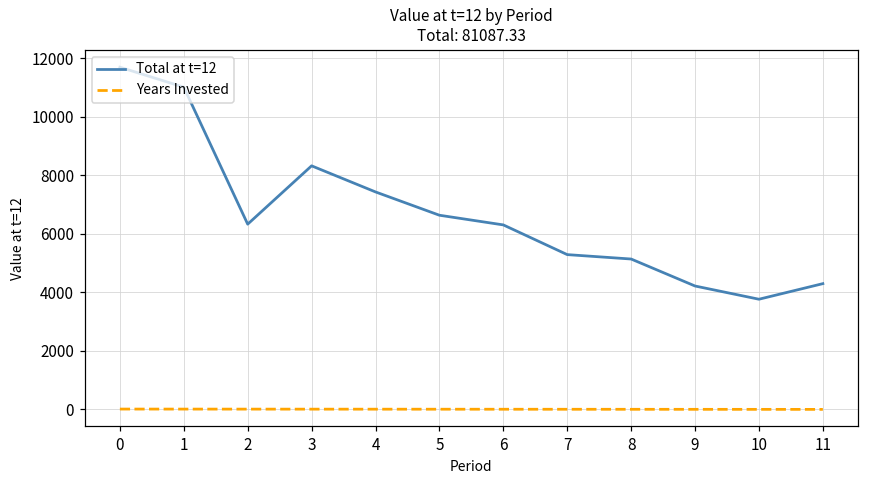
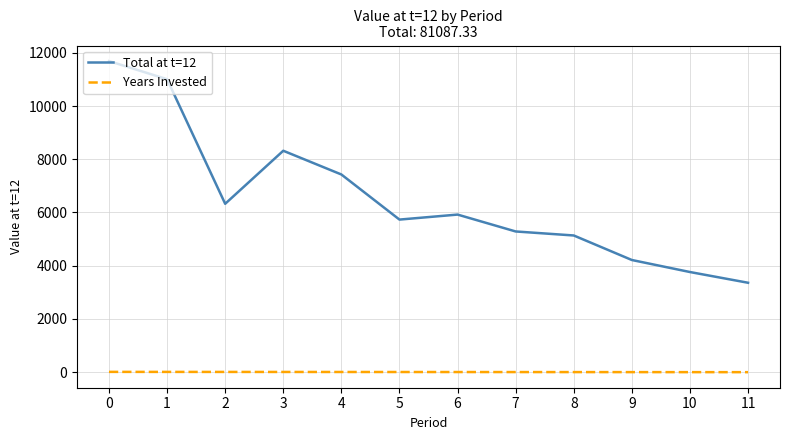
Total at t=12, 5: 6600 -> 5700
Total at t=12, 6: 6300 -> 5900
Total at t=12, 11: 4300 -> 3400
